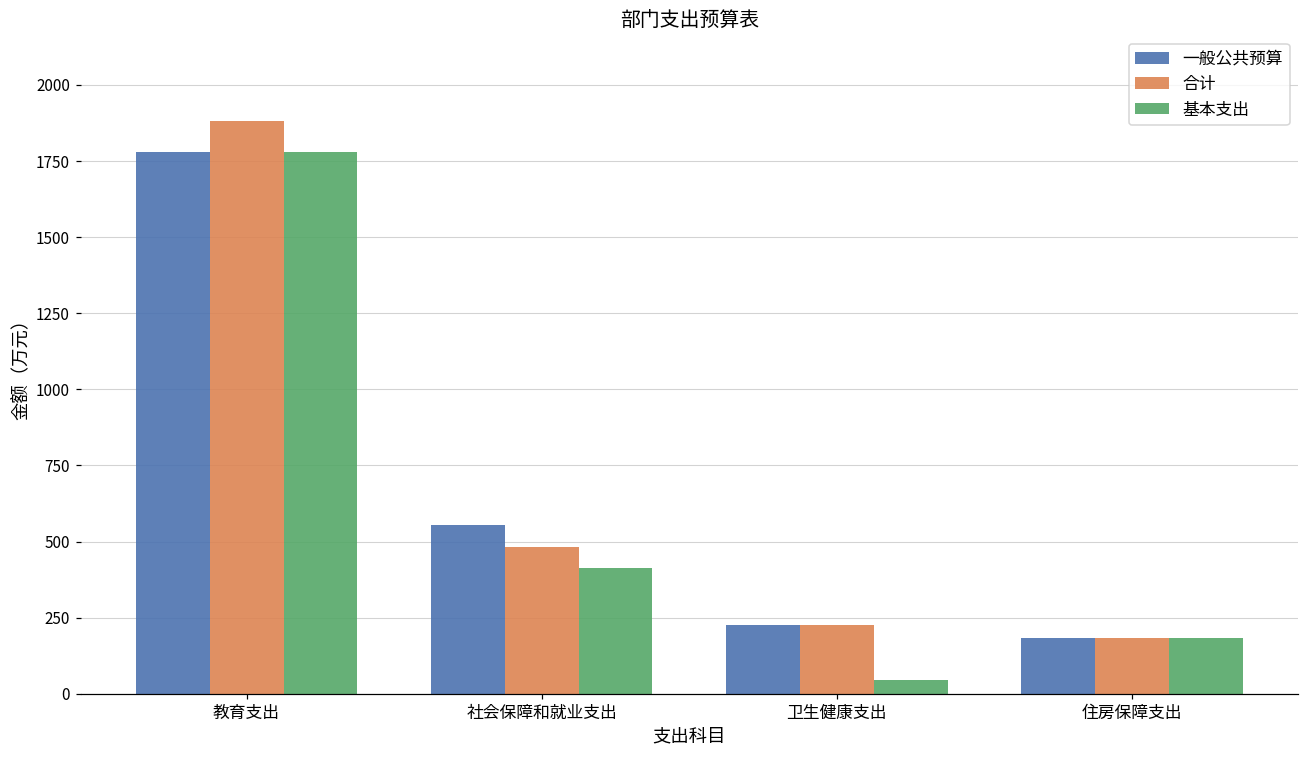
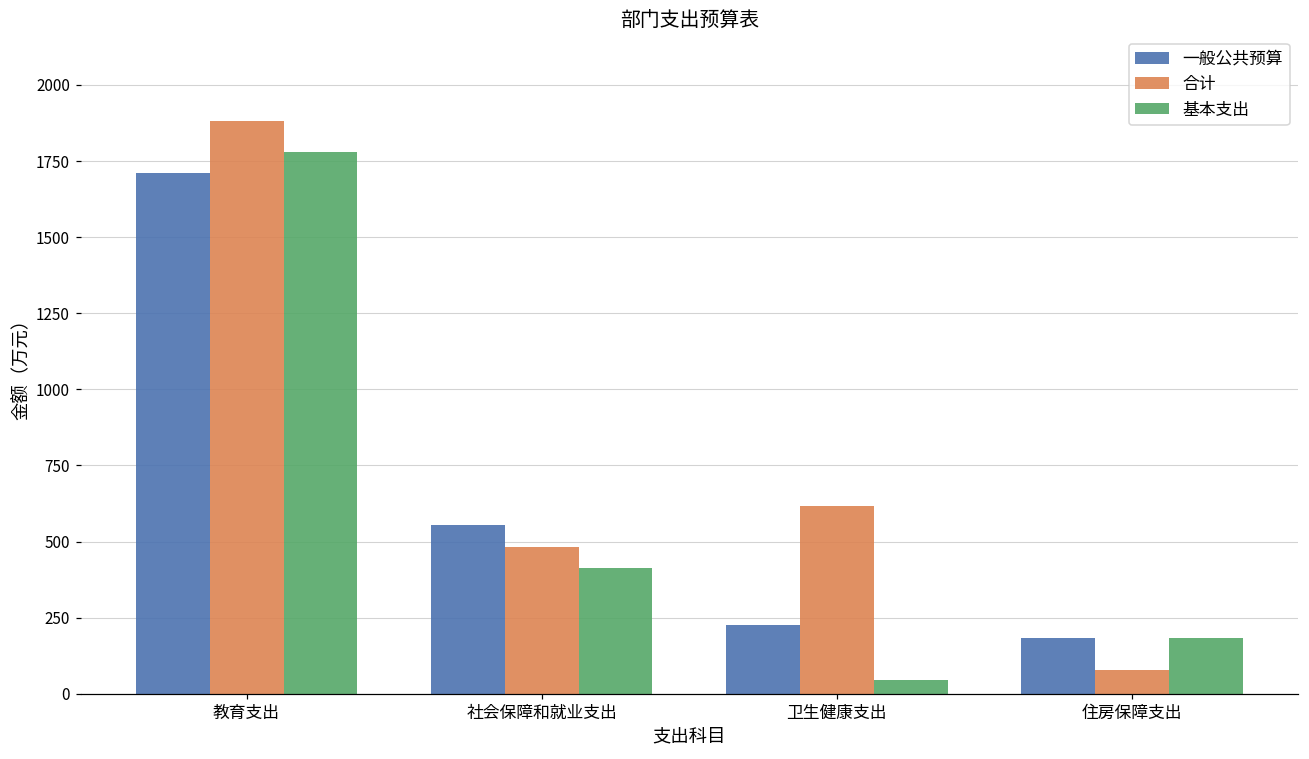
一般公共预算, 教育支出: 1780 -> 1710
合计, 卫生健康支出: 230 -> 620
合计, 住房保障支出: 180 -> 80
